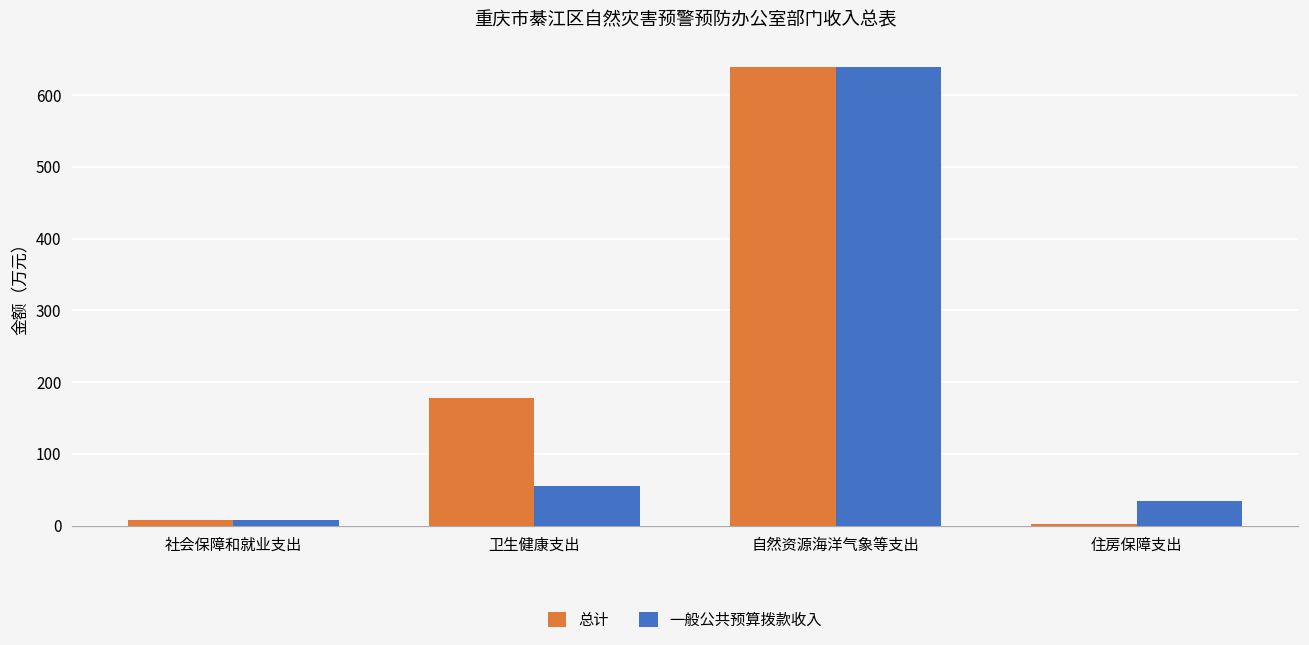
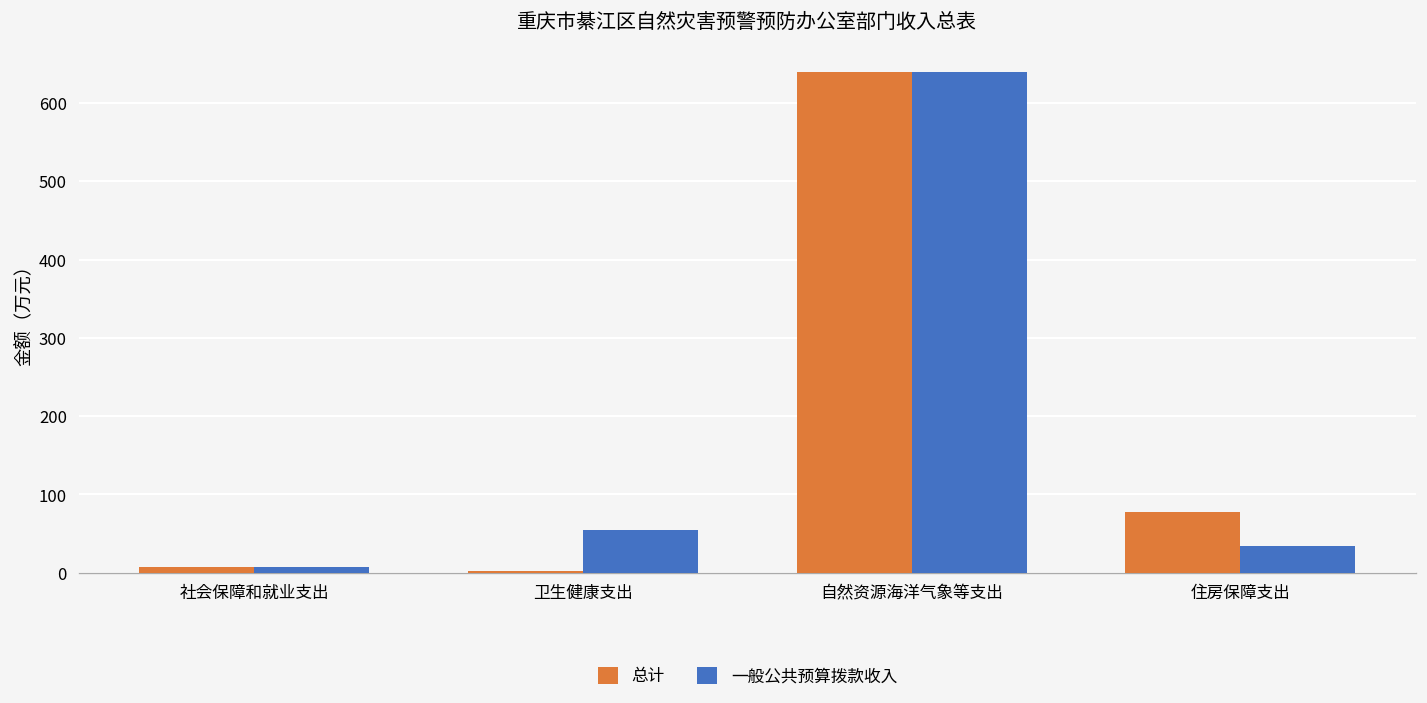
总计, 卫生健康支出: 180 -> 0
总计, 住房保障支出: 0 -> 80
